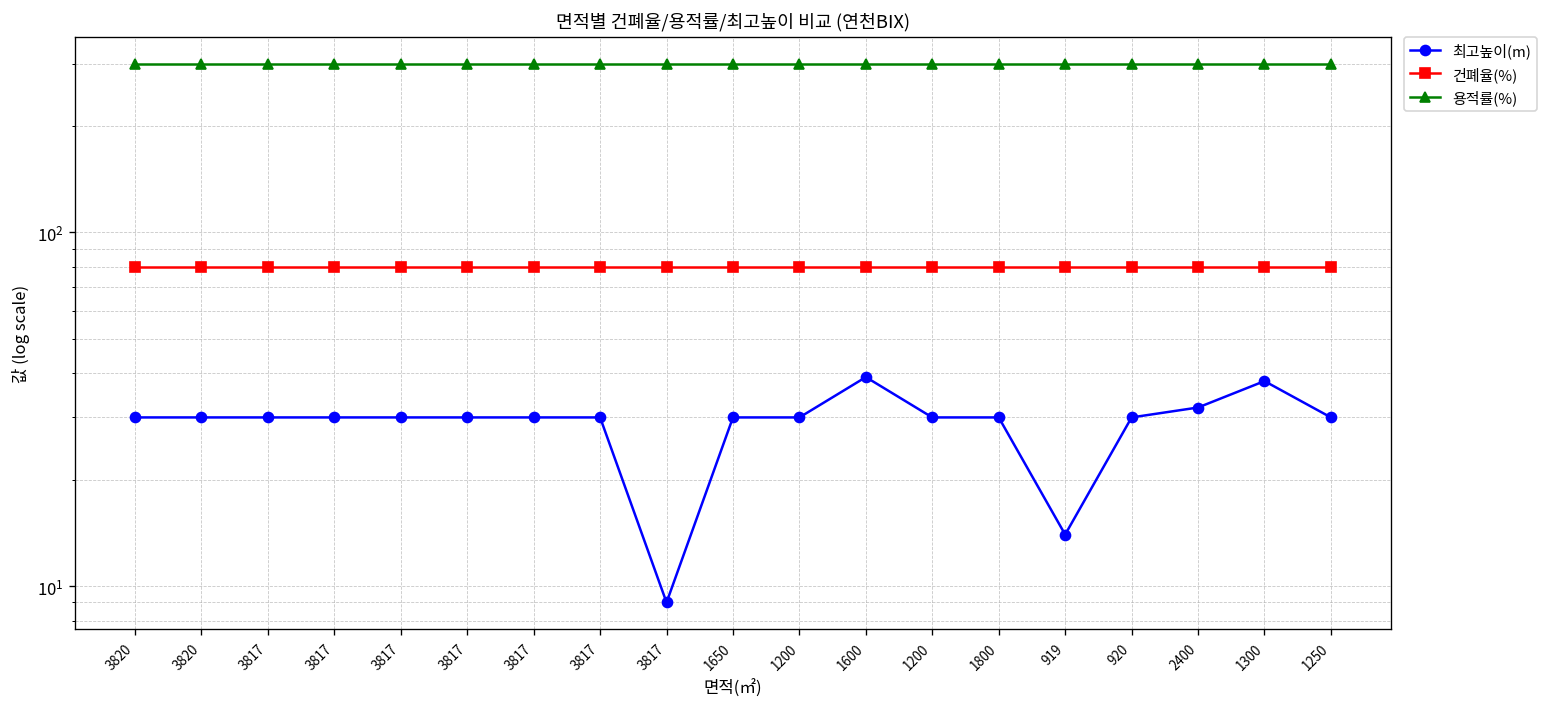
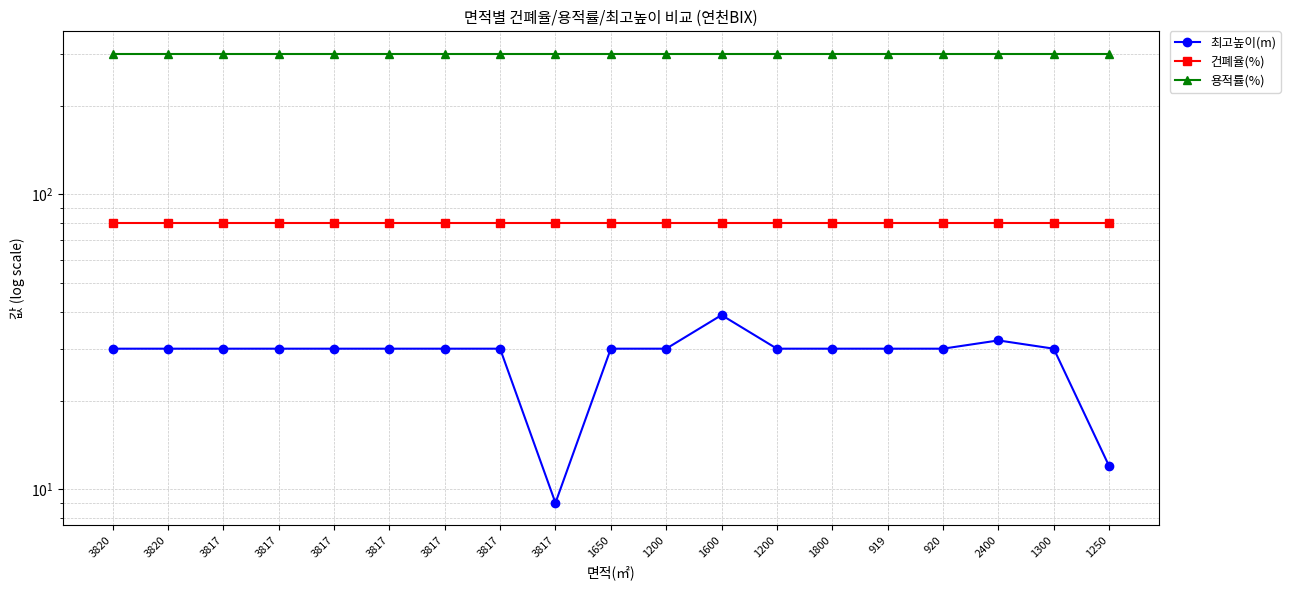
최고높이(m), 919: 14 -> 30
최고높이(m), 1300: 38 -> 30
최고높이(m), 1250: 30 -> 12
